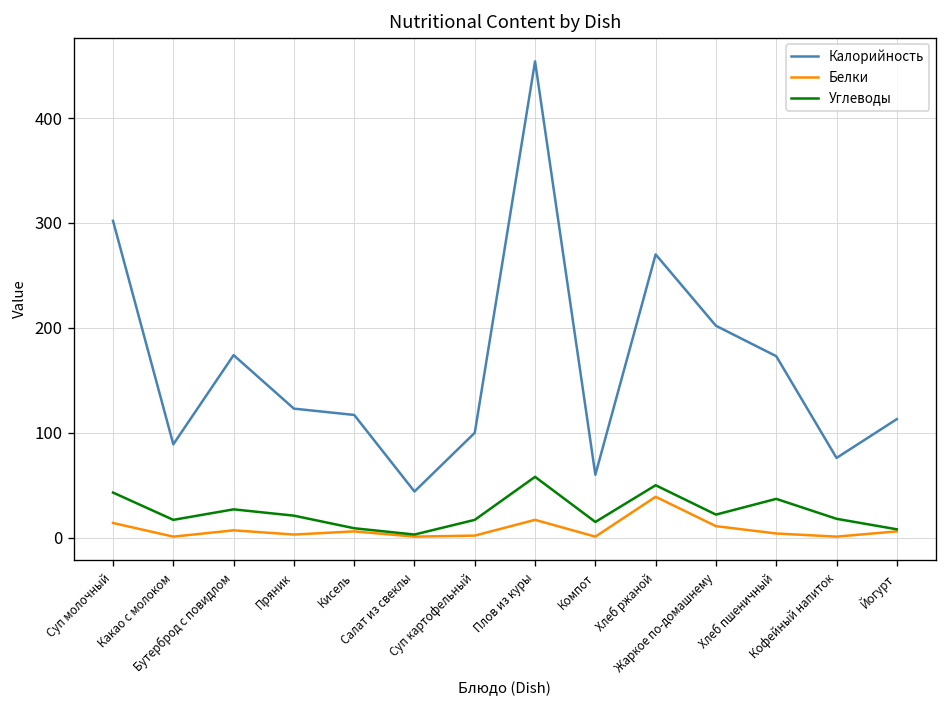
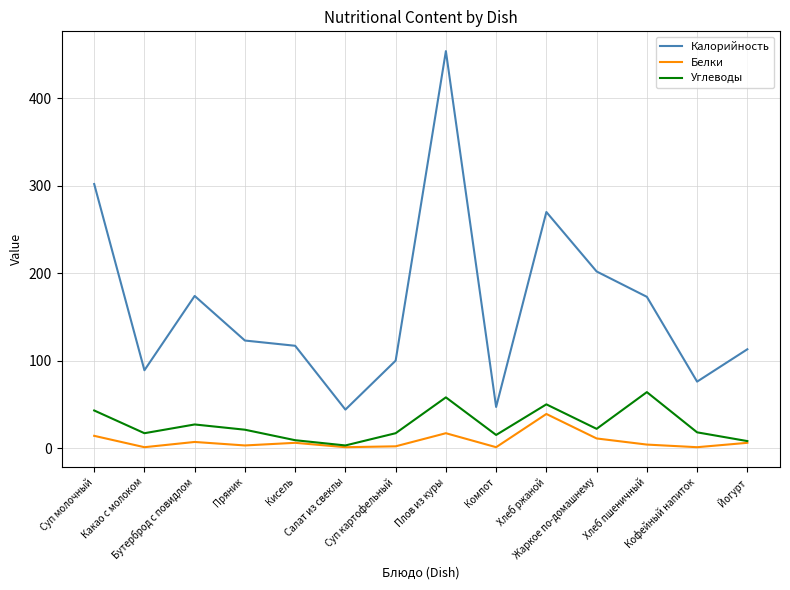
Калорийность, Компот: 60 -> 50
Углеводы, Хлеб пшеничный: 40 -> 60
